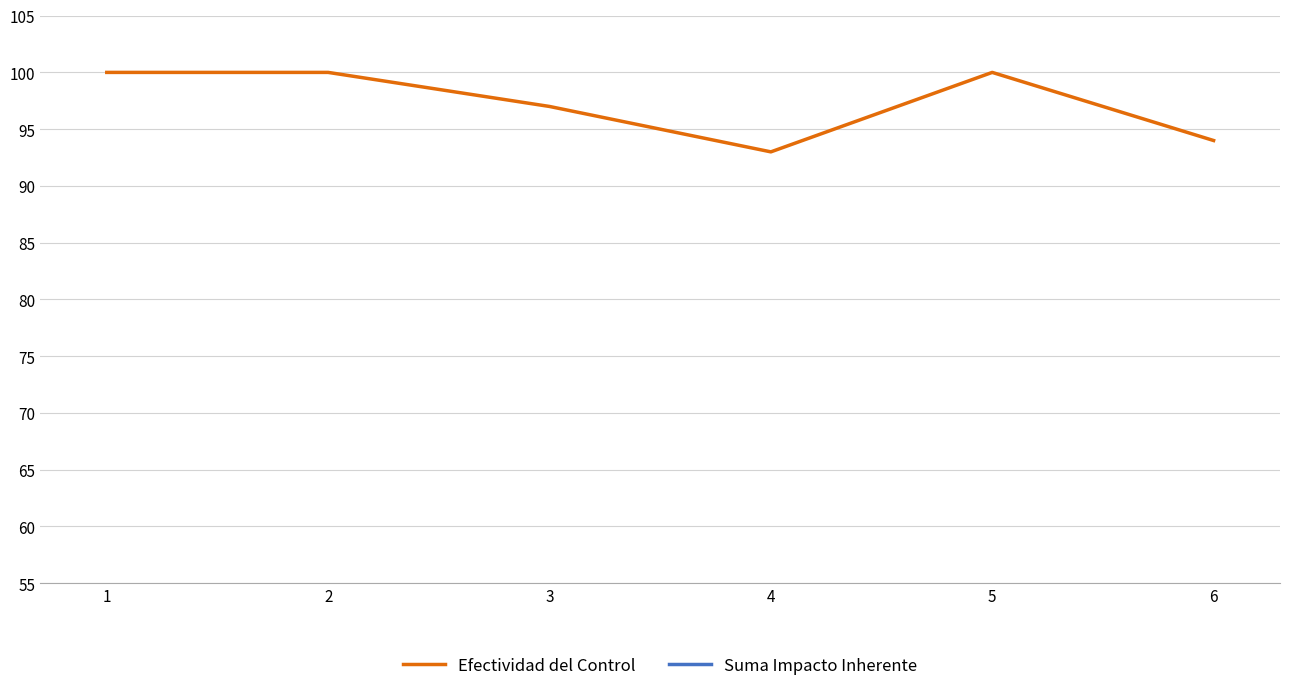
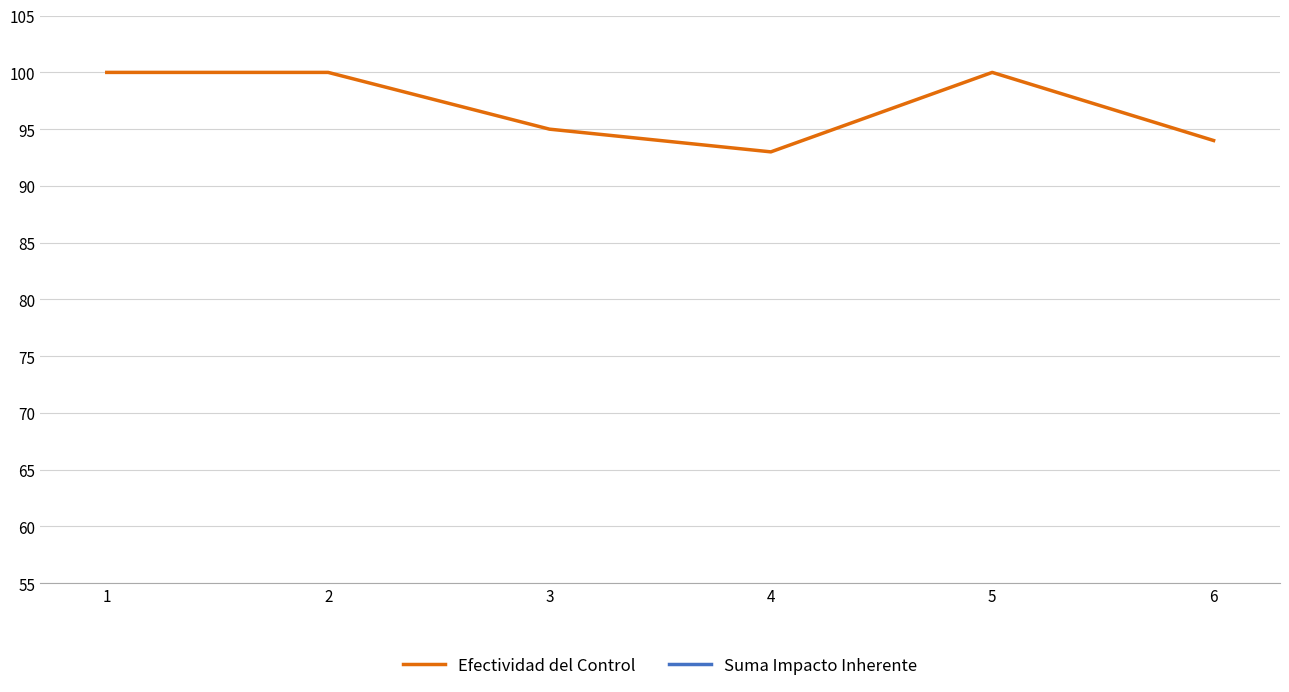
Efectividad del Control, 3: 97 -> 95
